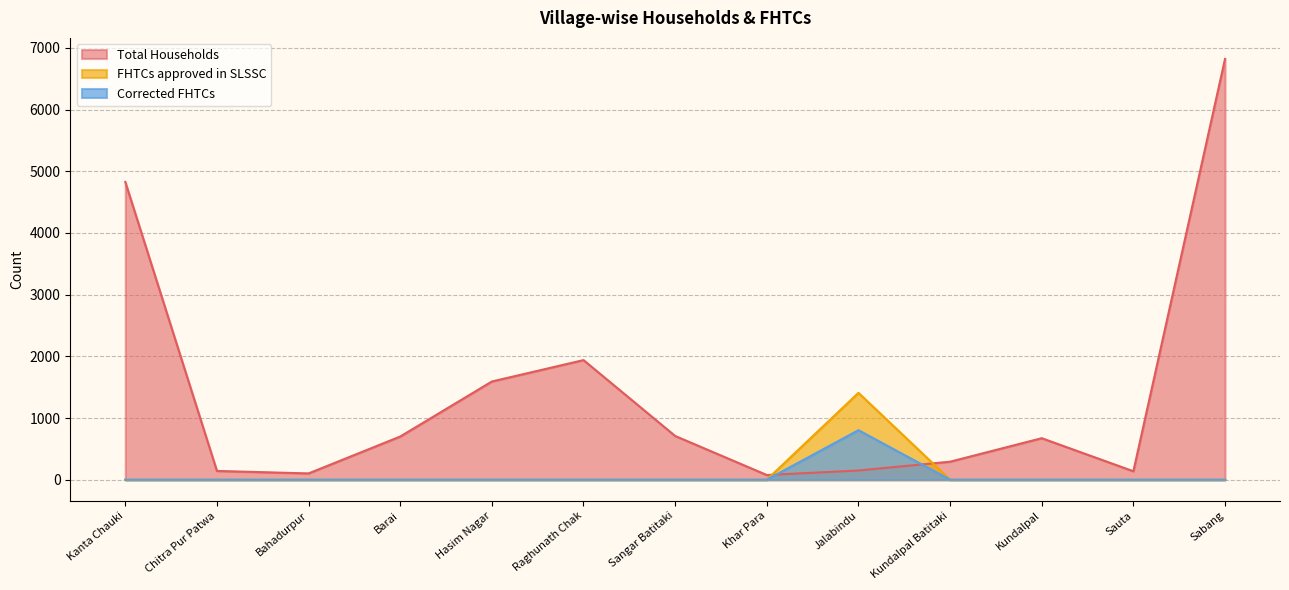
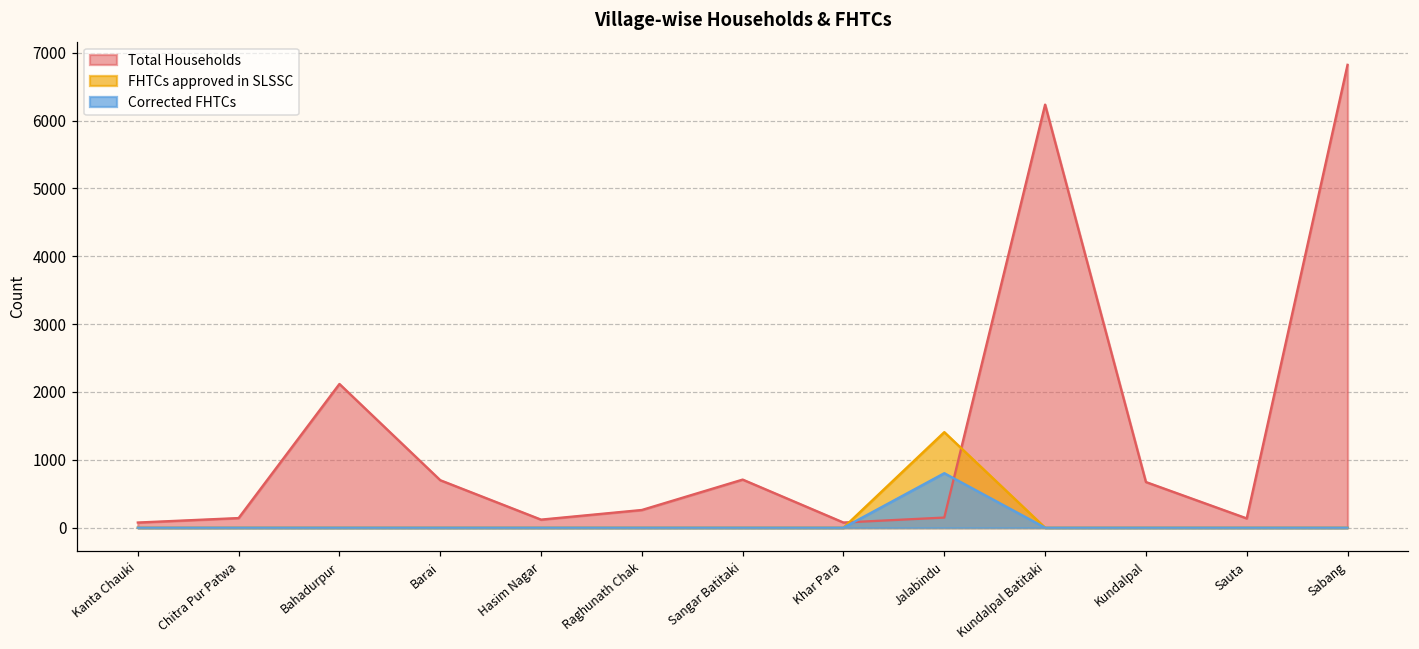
Total Households, Kanta Chauki: 4800 -> 100
Total Households, Bahadurpur: 100 -> 2100
Total Households, Hasim Nagar: 1600 -> 100
Total Households, Raghunath Chak: 1900 -> 300
Total Households, Kundalpal Batitaki: 300 -> 6200
